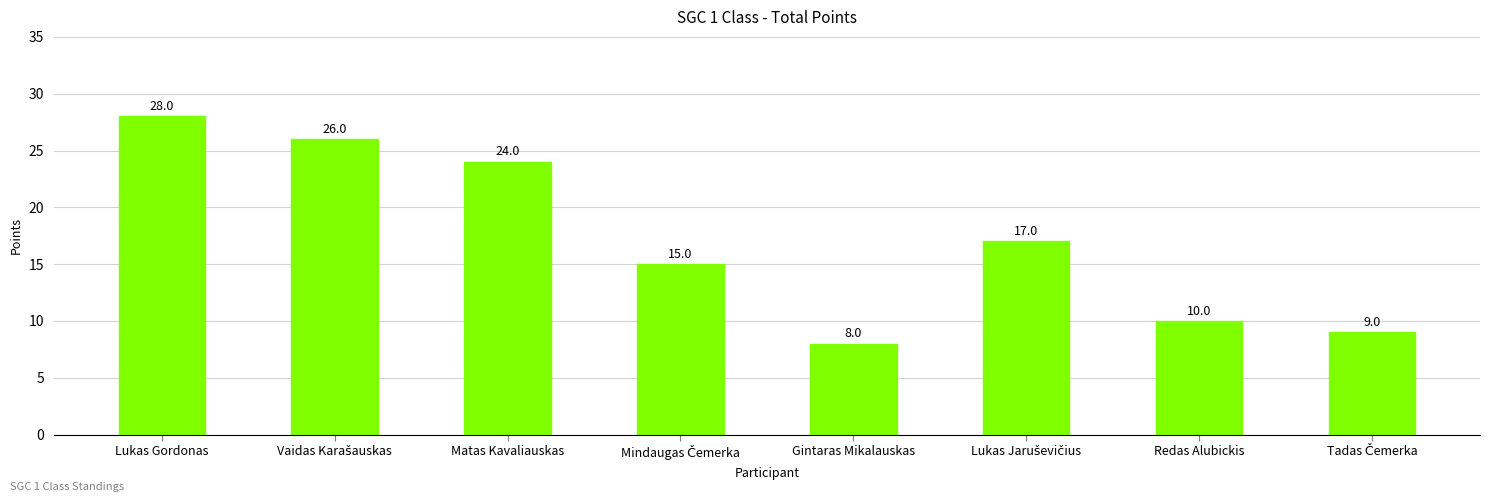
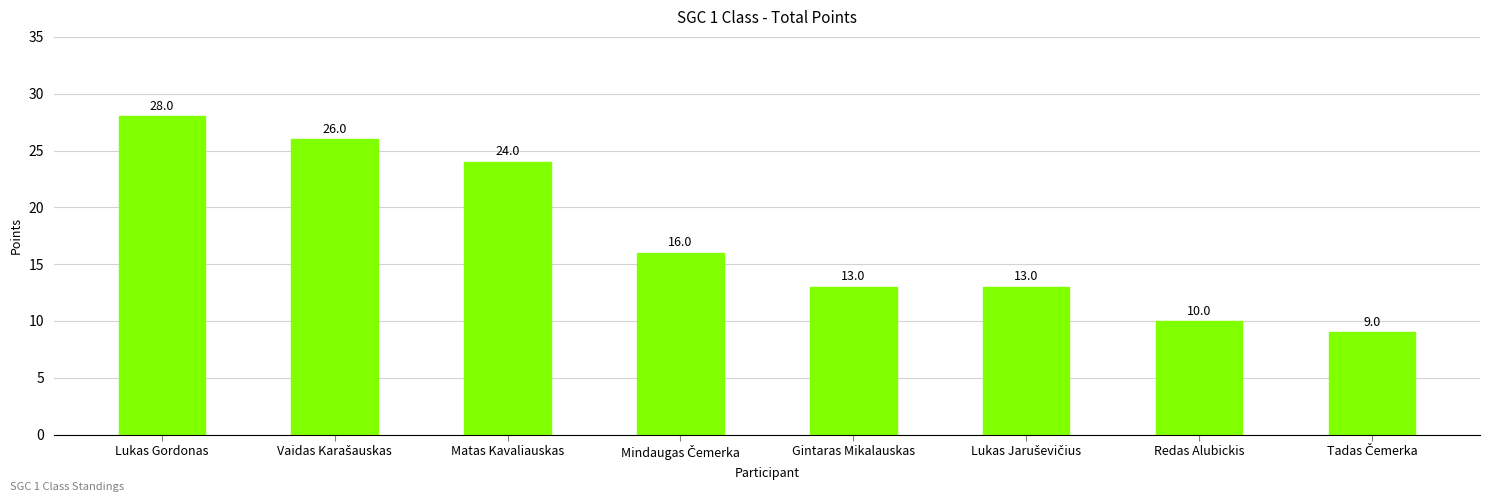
Mindaugas Čemerka: 15.0 -> 16.0
Gintaras Mikalauskas: 8.0 -> 13.0
Lukas Jaruševičius: 17.0 -> 13.0
